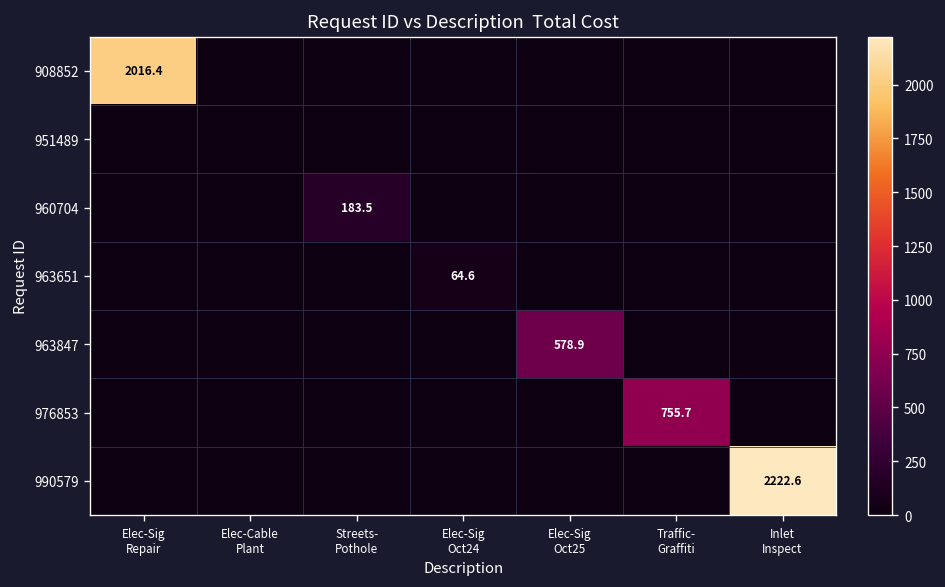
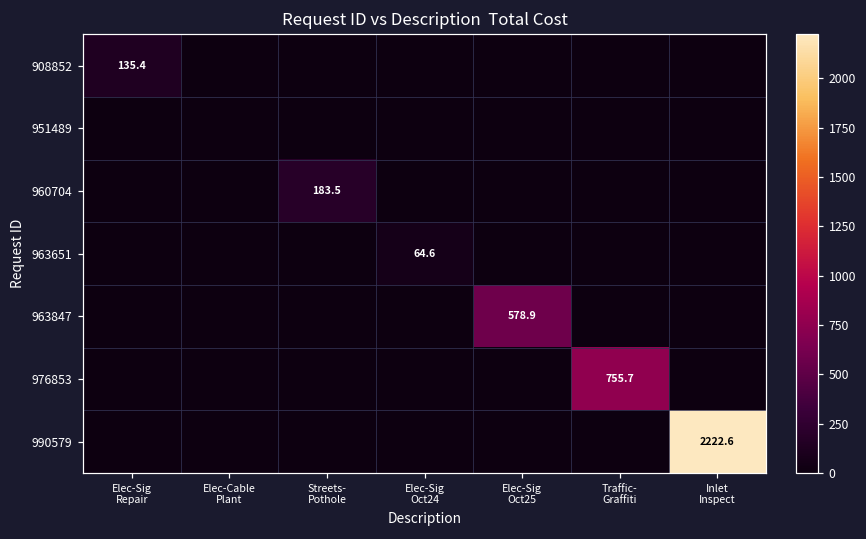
908852, Elec-Sig Repair: 2016.4 -> 135.4
